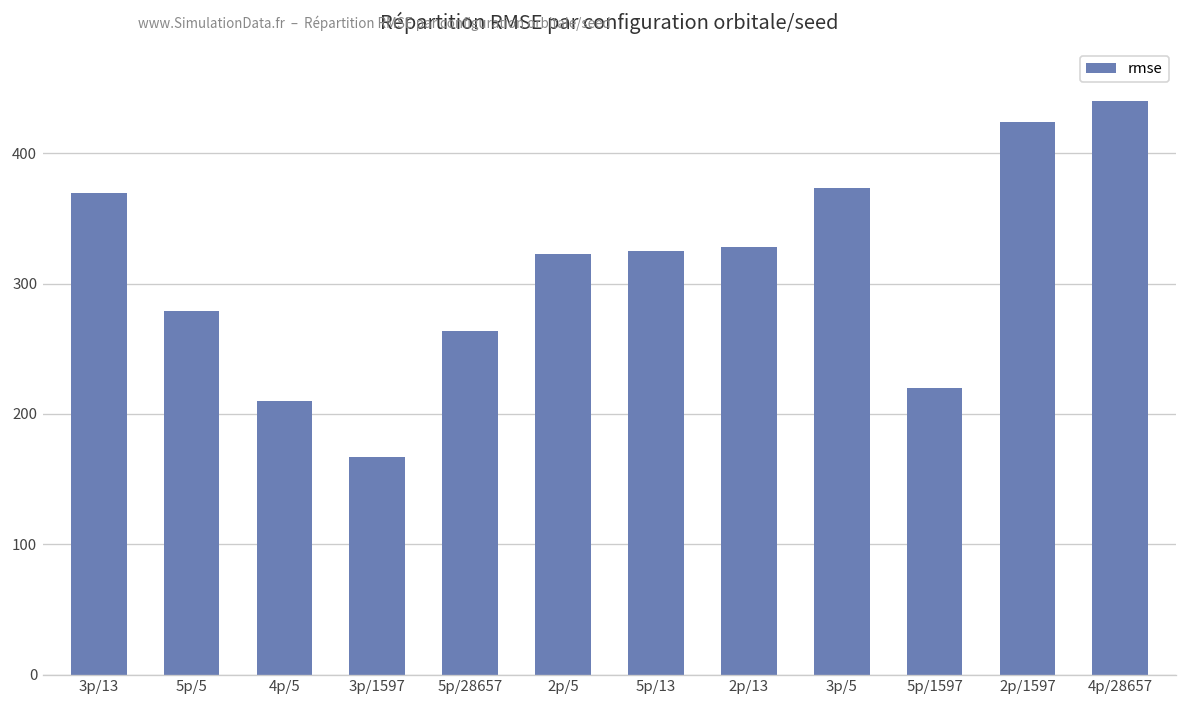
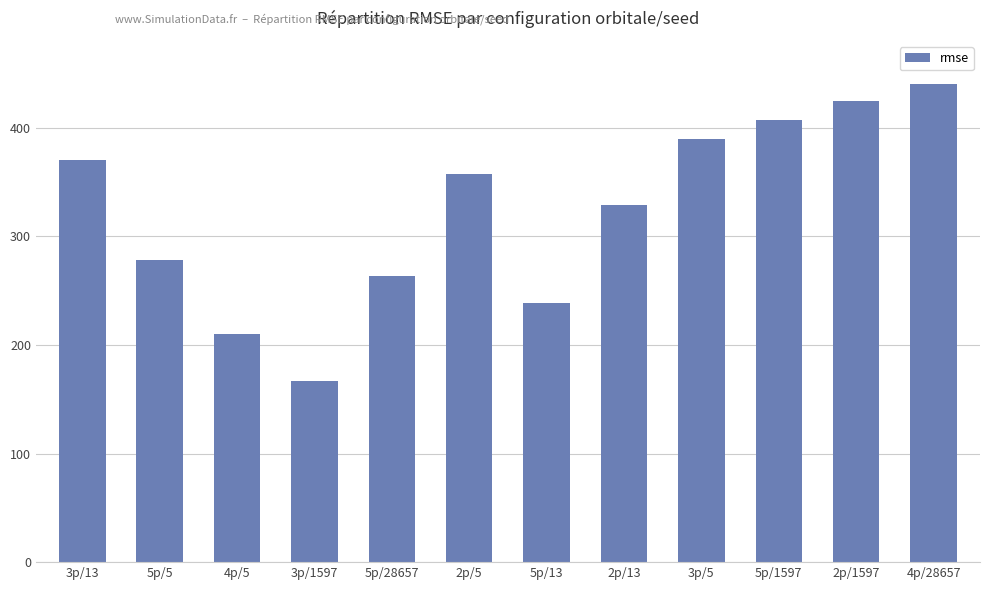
2p/5: 323 -> 358
5p/13: 325 -> 238
3p/5: 374 -> 390
5p/1597: 220 -> 407
